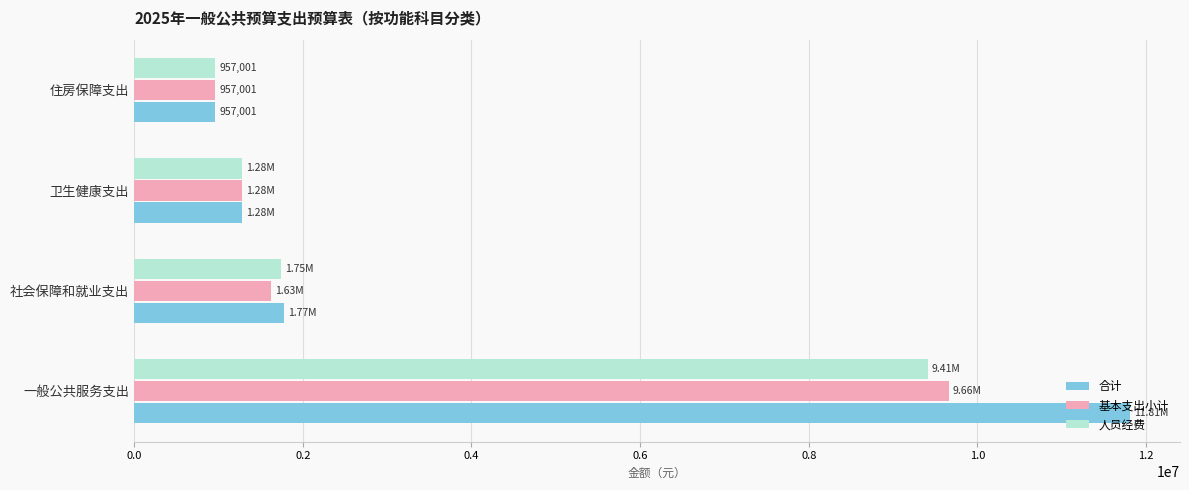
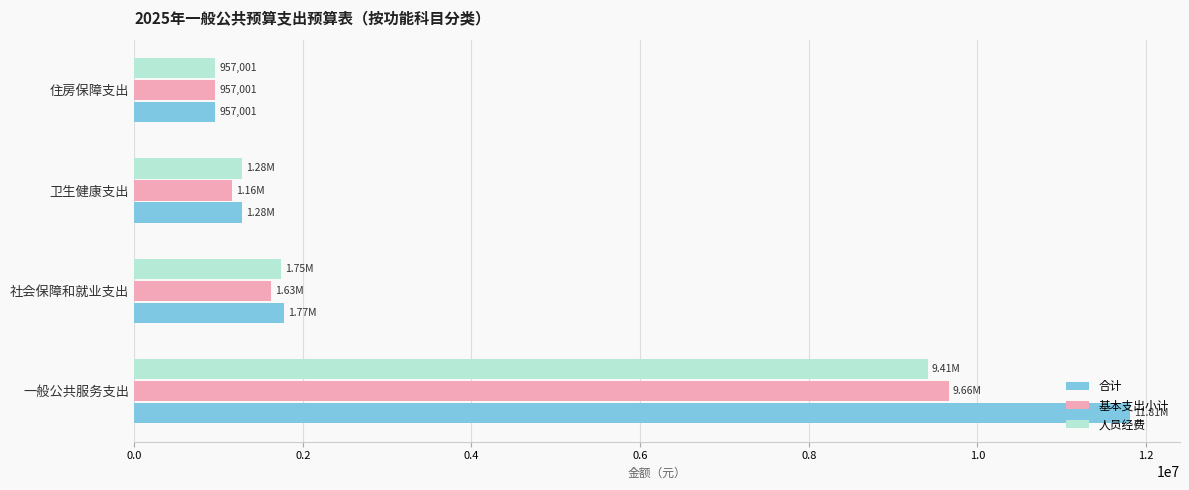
基本支出小计, 卫生健康支出: 1.28M -> 1.16M
